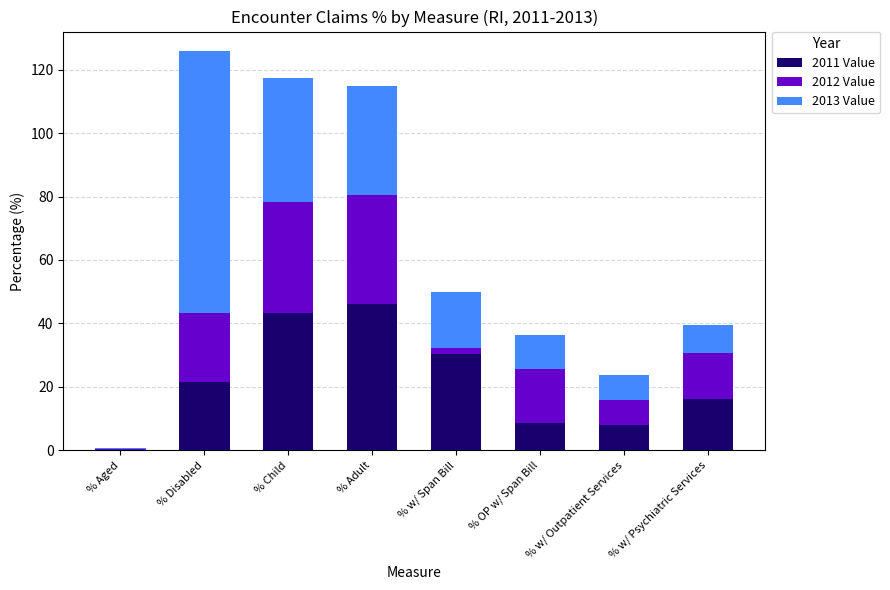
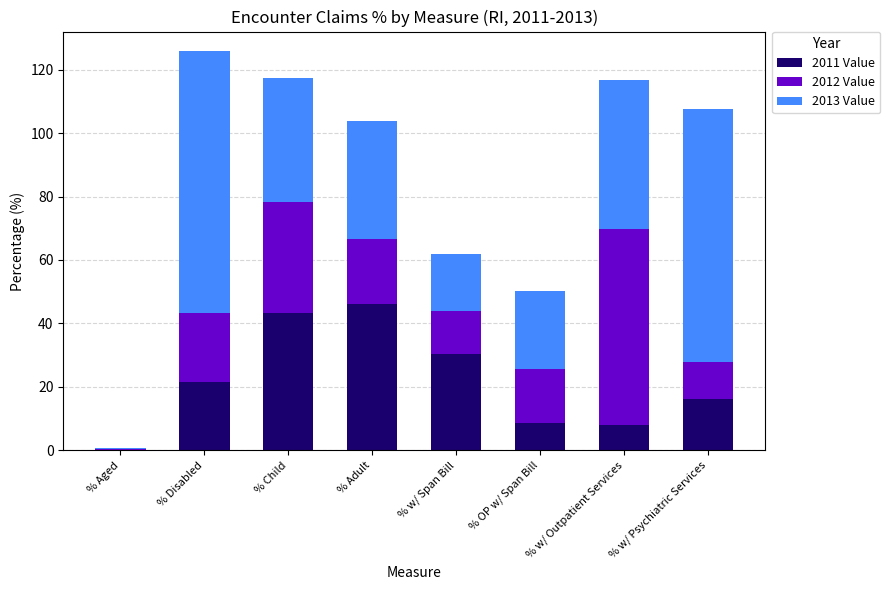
2012 Value, % Adult: 34 -> 20
2013 Value, % Adult: 35 -> 37
2012 Value, % w/ Span Bill: 2 -> 13
2013 Value, % OP w/ Span Bill: 11 -> 25
2012 Value, % w/ Outpatient Services: 8 -> 62
2013 Value, % w/ Outpatient Services: 8 -> 47
2012 Value, % w/ Psychiatric Services: 15 -> 12
2013 Value, % w/ Psychiatric Services: 9 -> 80
